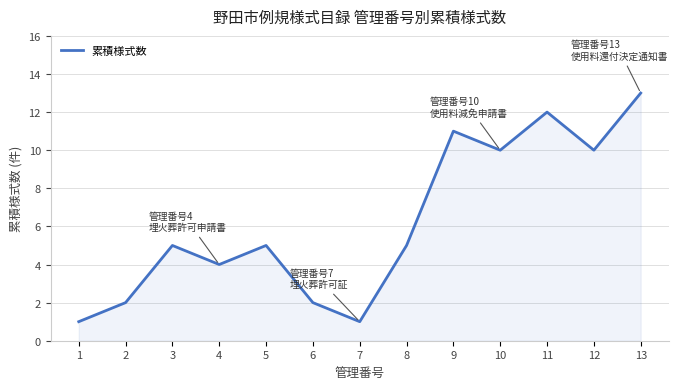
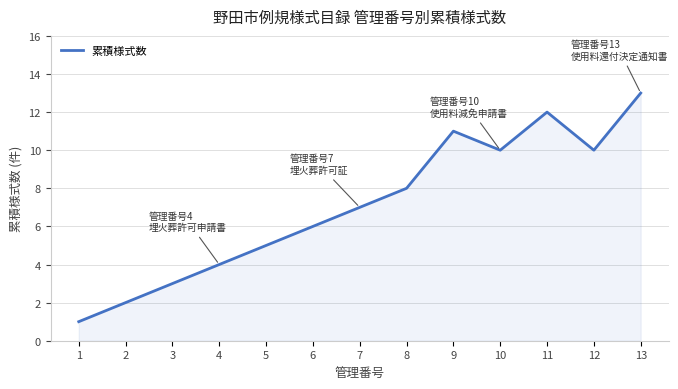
3: 5 -> 3
6: 2 -> 6
7: 1 -> 7
8: 5 -> 8
